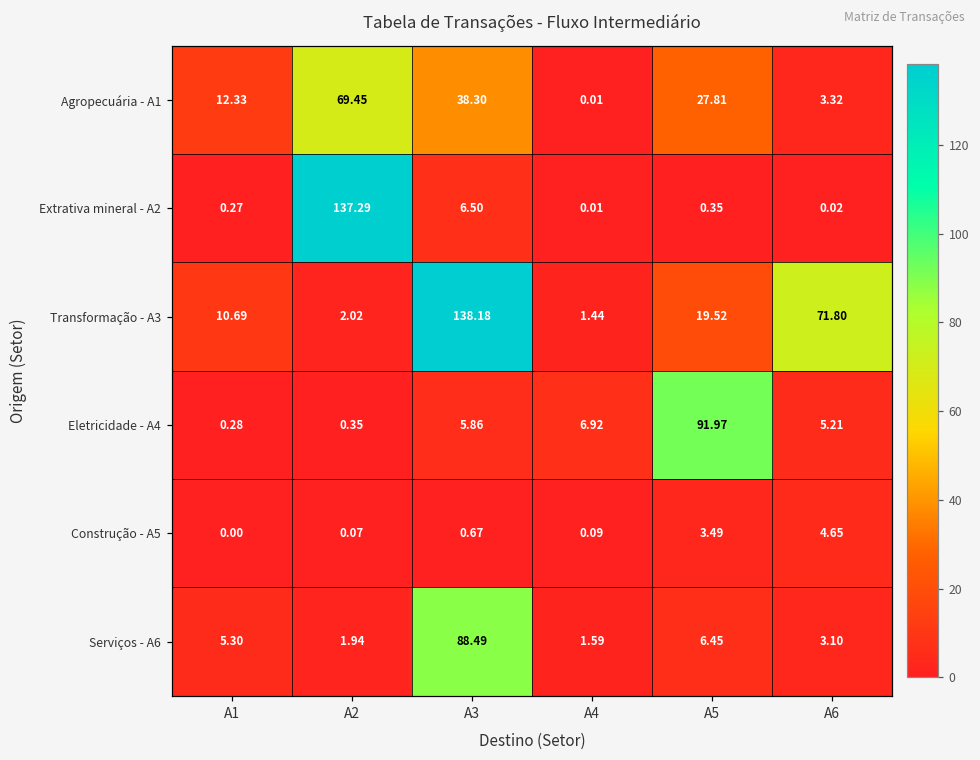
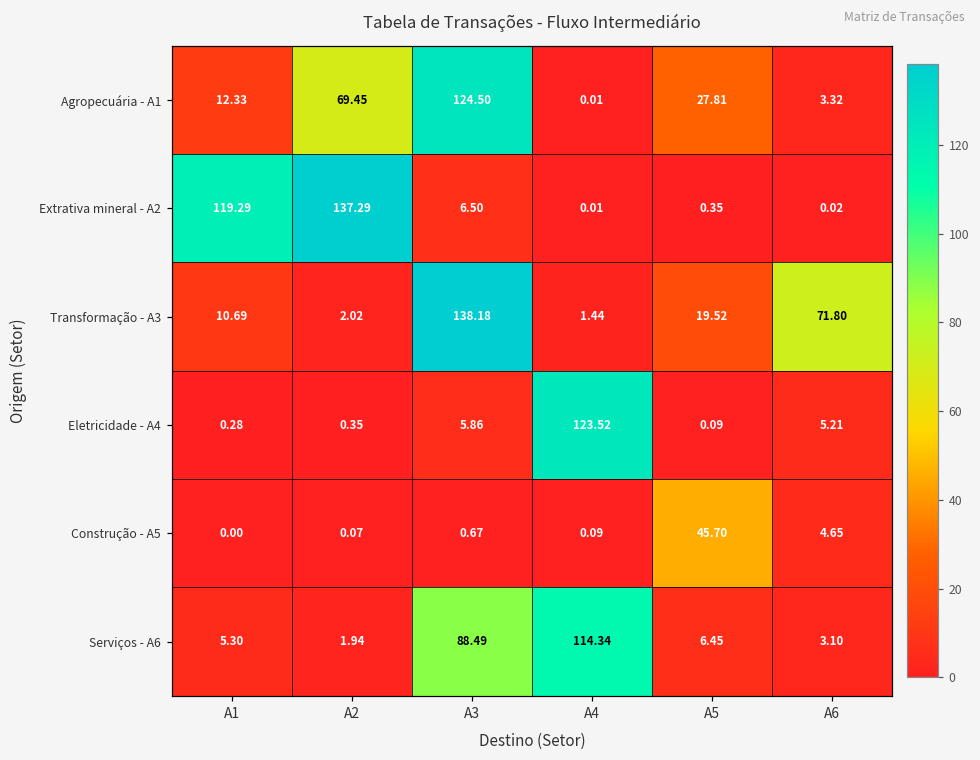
Agropecuária - A1, A3: 38.30 -> 124.50
Extrativa mineral - A2, A1: 0.27 -> 119.29
Eletricidade - A4, A4: 6.92 -> 123.52
Eletricidade - A4, A5: 91.97 -> 0.09
Construção - A5, A5: 3.49 -> 45.70
Serviços - A6, A4: 1.59 -> 114.34
